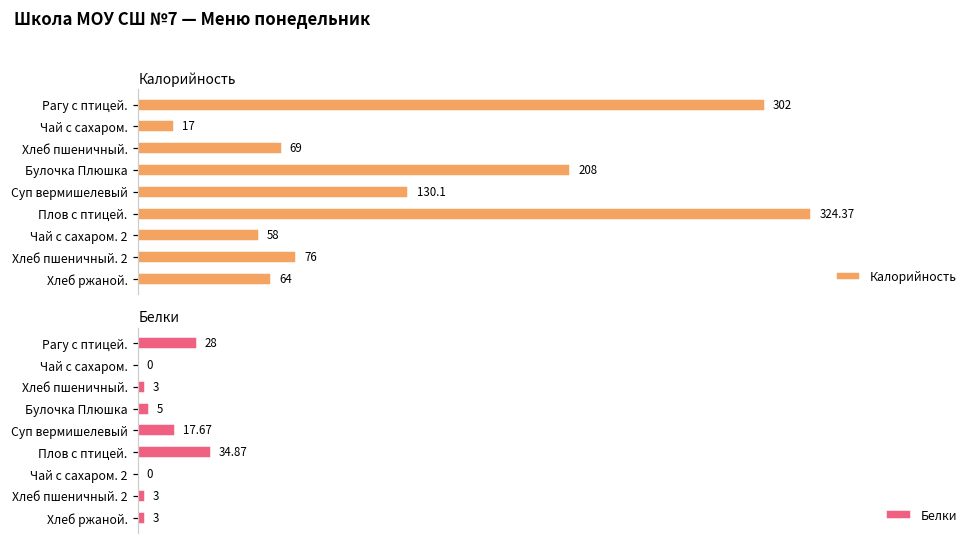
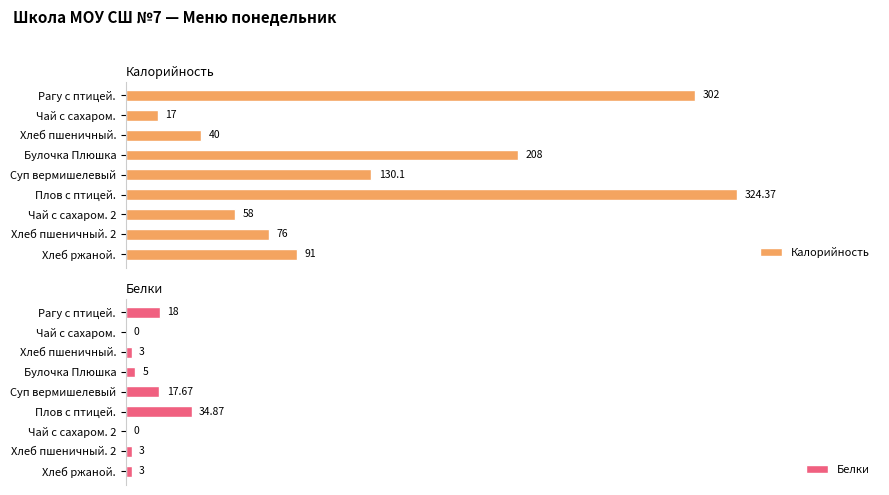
Калорийность, Хлеб пшеничный.: 69 -> 40
Калорийность, Хлеб ржаной.: 64 -> 91
Белки, Рагу с птицей.: 28 -> 18
